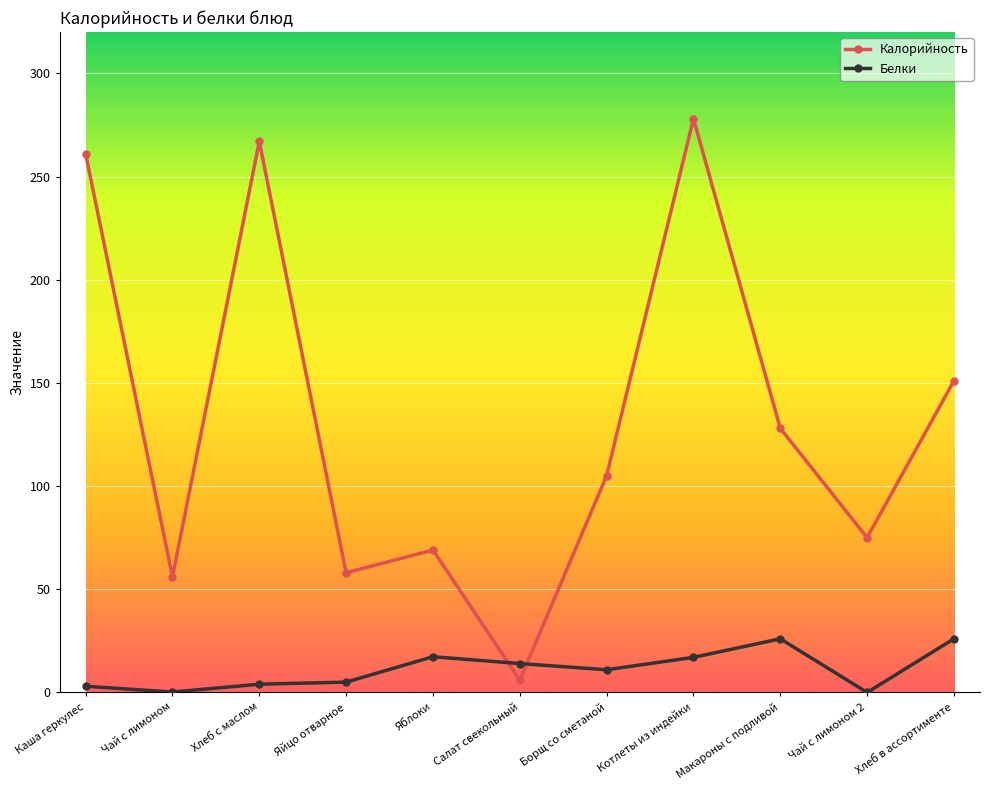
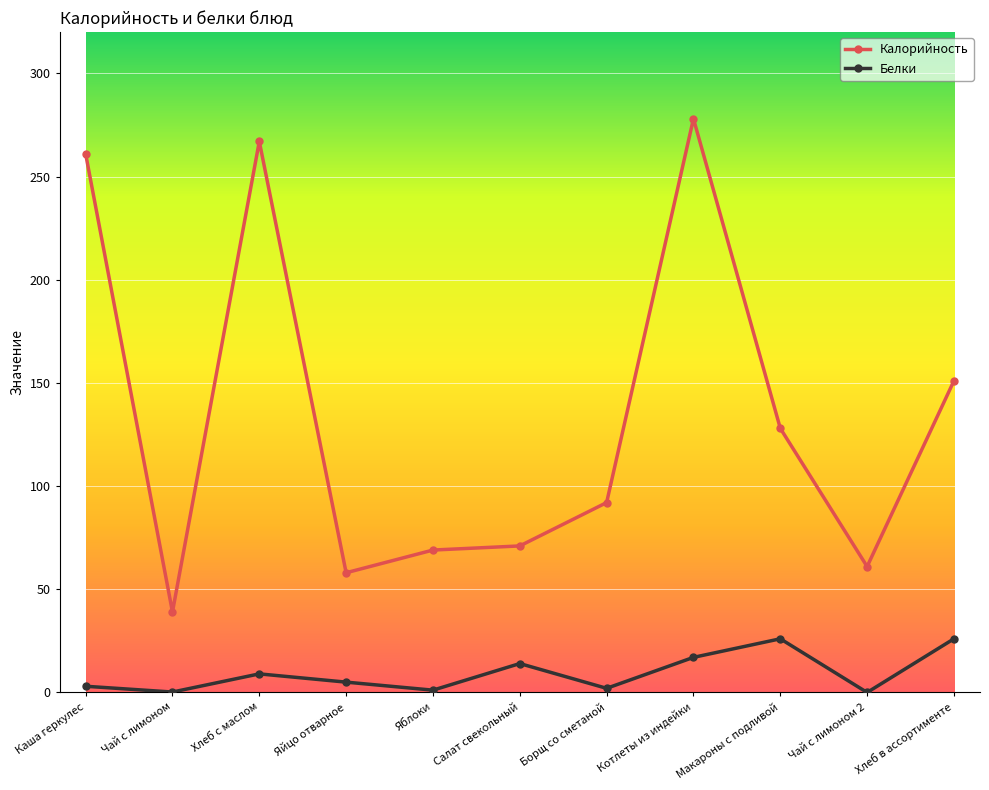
Калорийность, Чай с лимоном: 56 -> 39
Белки, Хлеб с маслом: 4 -> 9
Белки, Яблоки: 17 -> 1
Калорийность, Салат свекольный: 6 -> 71
Калорийность, Борщ со сметаной: 105 -> 92
Белки, Борщ со сметаной: 11 -> 2
Калорийность, Чай с лимоном 2: 75 -> 61
